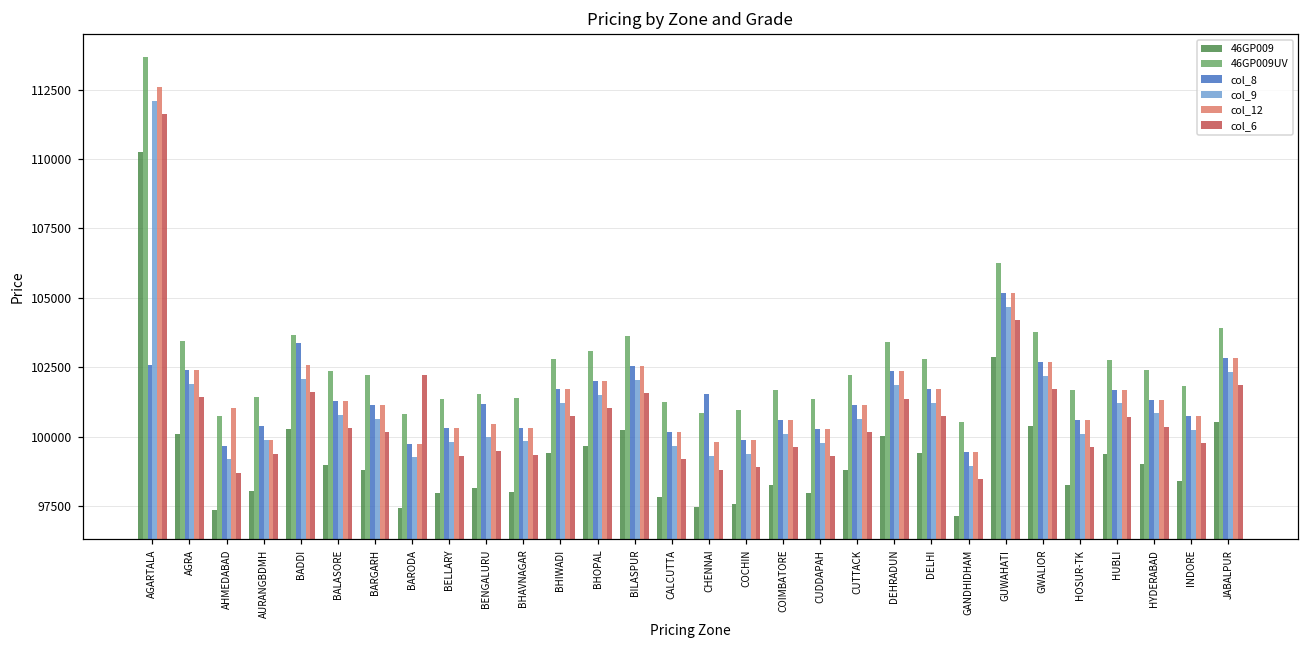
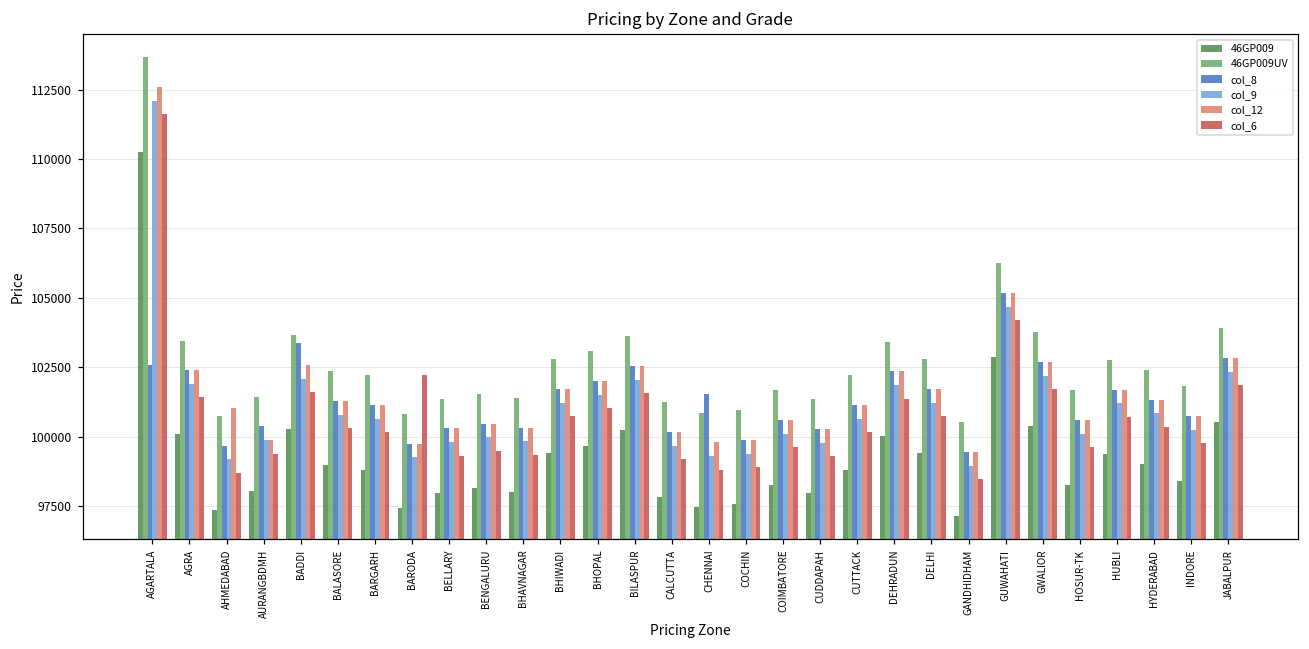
col_8, BENGALURU: 101200 -> 100500
